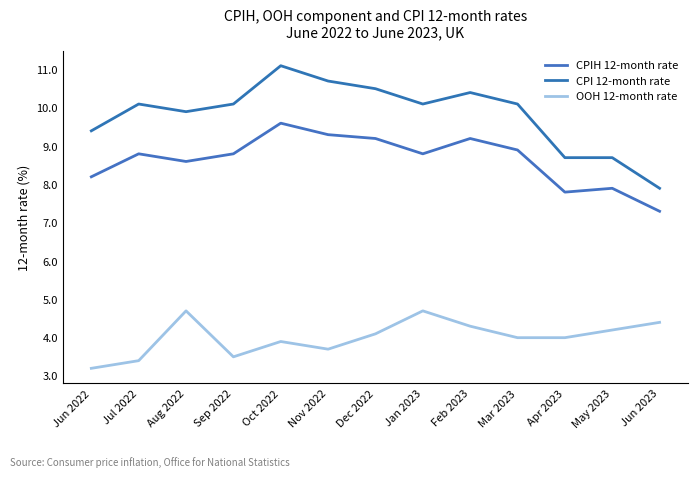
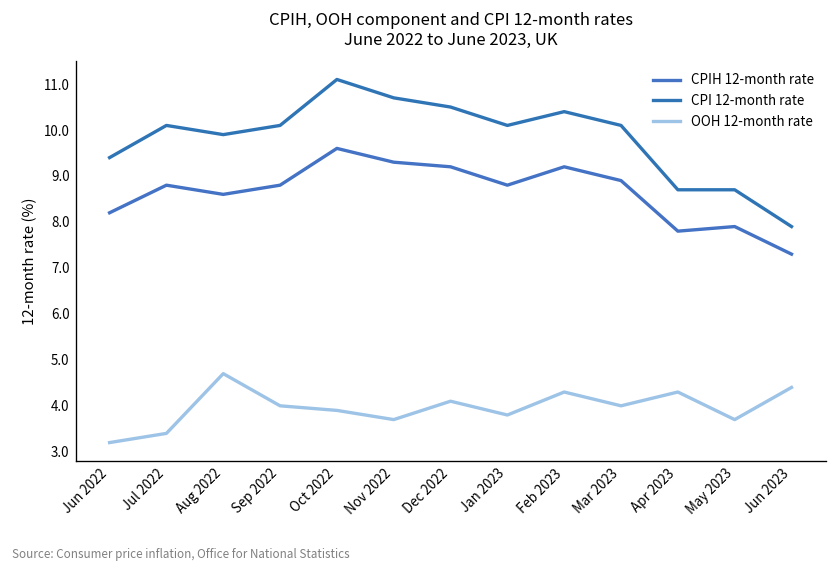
OOH 12-month rate, Sep 2022: 3.5 -> 4.0
OOH 12-month rate, Jan 2023: 4.7 -> 3.8
OOH 12-month rate, Apr 2023: 4.0 -> 4.3
OOH 12-month rate, May 2023: 4.2 -> 3.7
